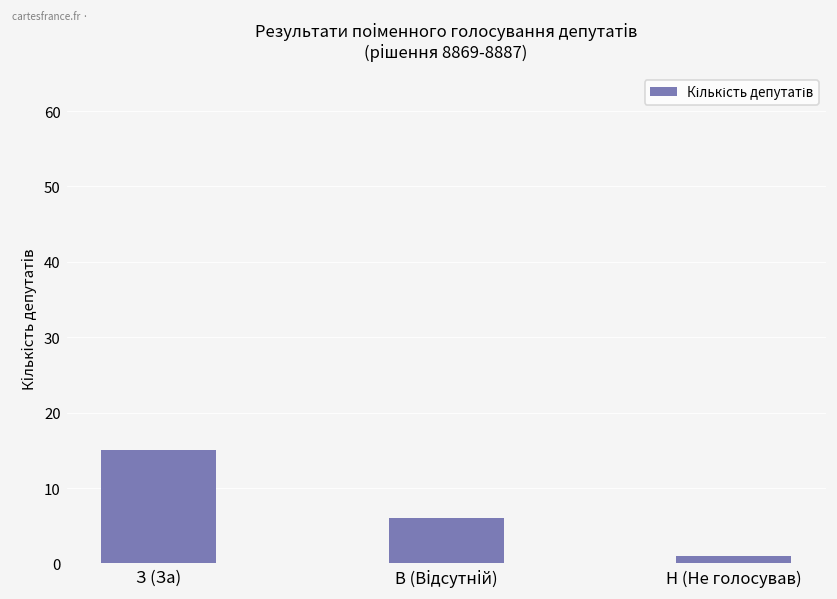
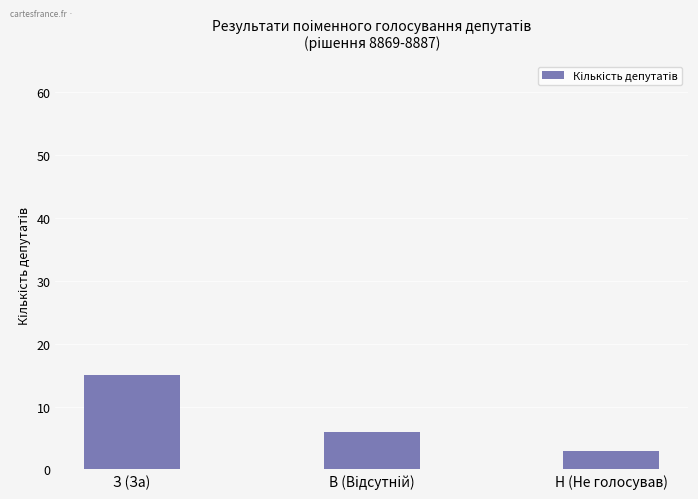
Н (Не голосував): 1 -> 3
